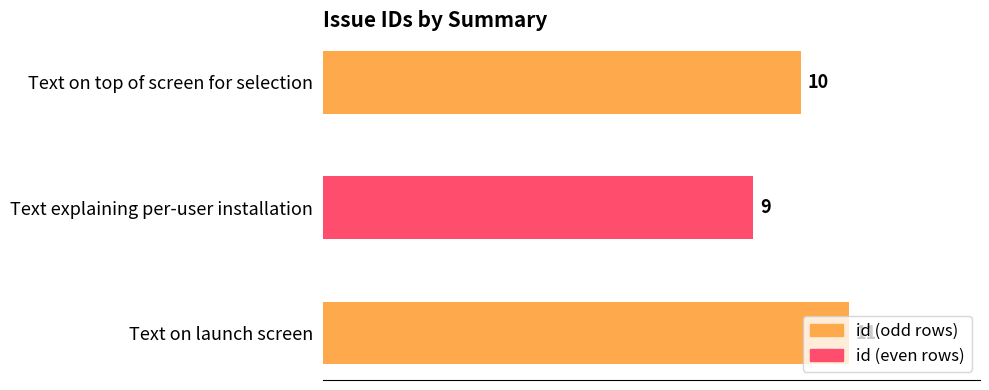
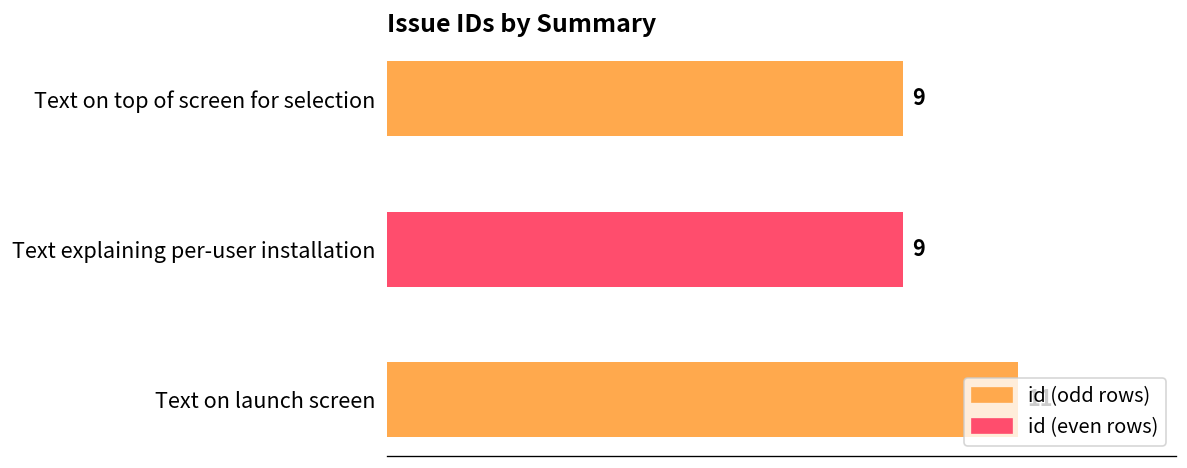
Text on top of screen for selection: 10 -> 9
